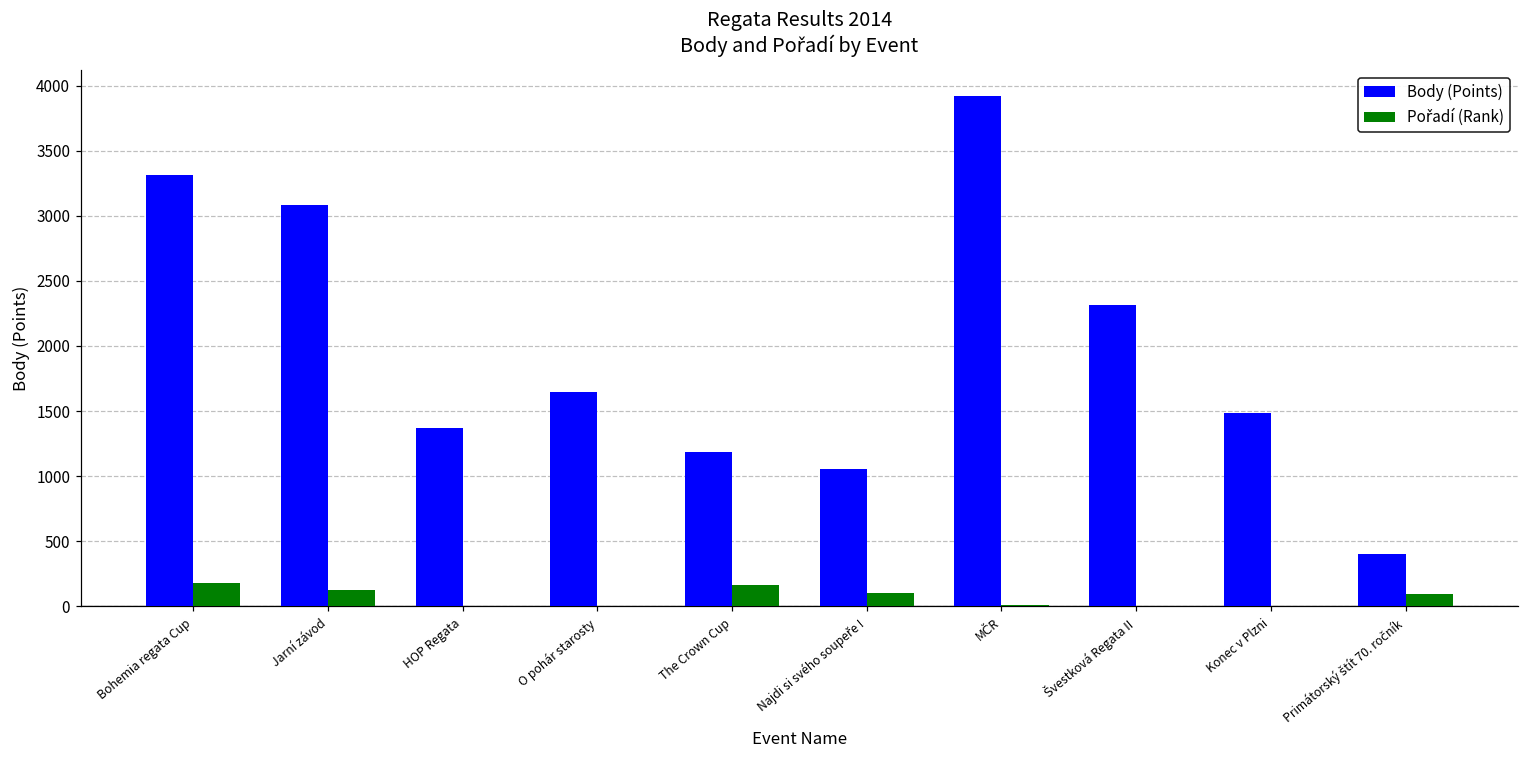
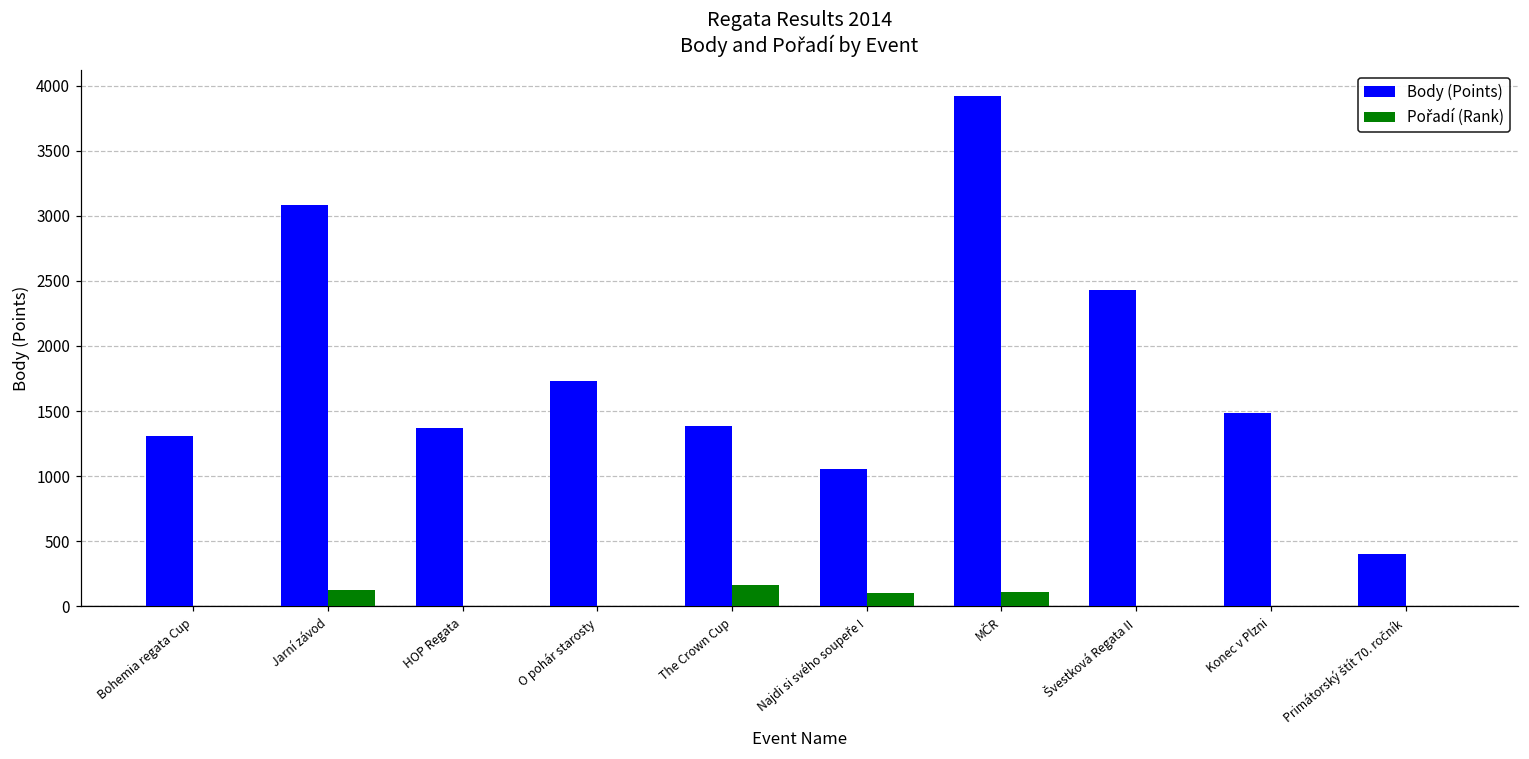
Body (Points), Bohemia regata Cup: 3310 -> 1310
Pořadí (Rank), Bohemia regata Cup: 180 -> 10
Body (Points), O pohár starosty: 1650 -> 1730
Body (Points), The Crown Cup: 1190 -> 1390
Pořadí (Rank), MČR: 10 -> 110
Body (Points), Švestková Regata II: 2310 -> 2430
Pořadí (Rank), Primátorský štít 70. ročník: 90 -> 10
